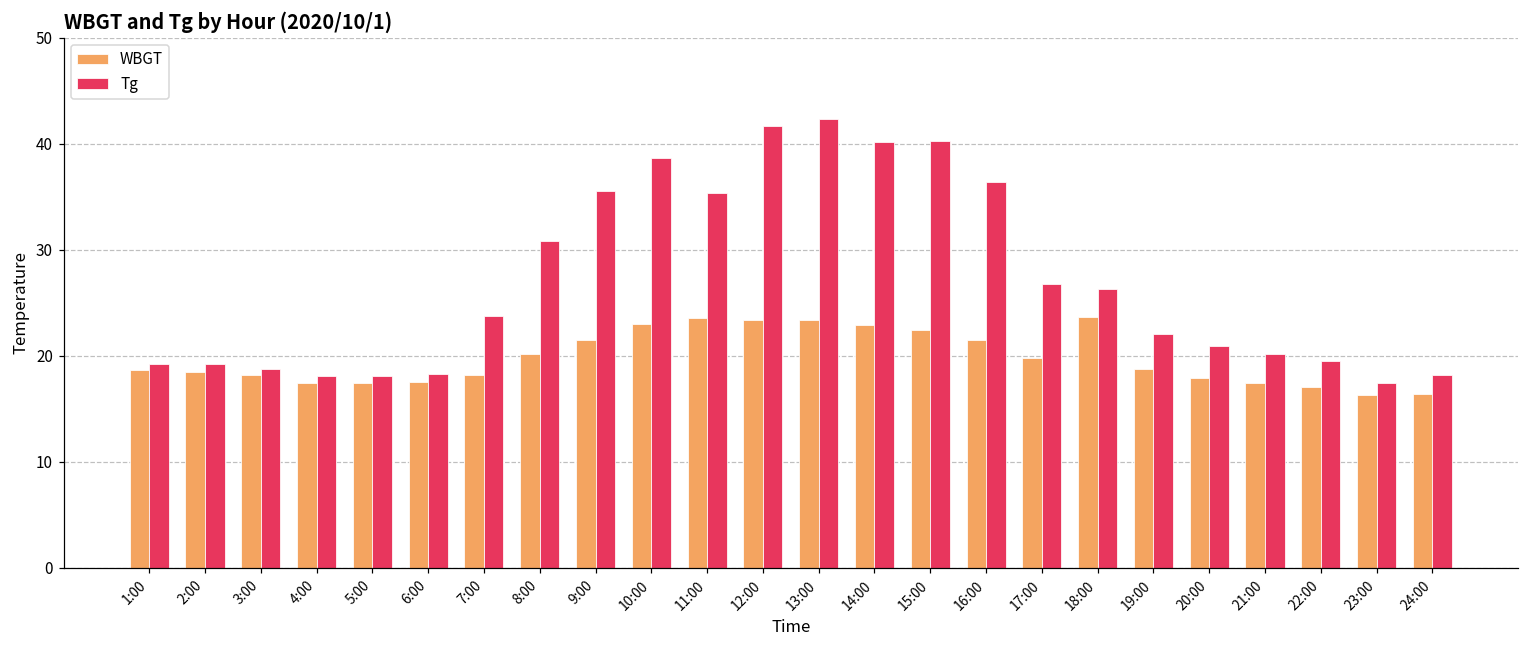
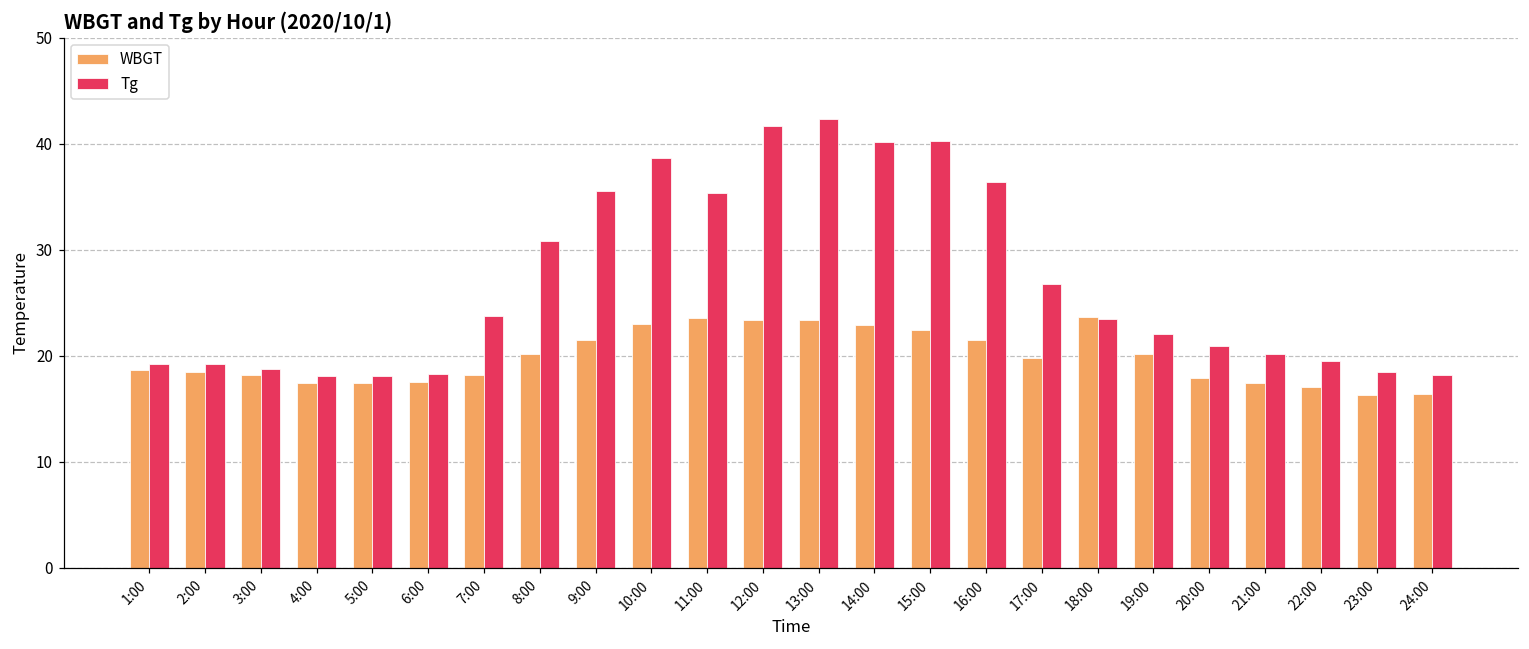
Tg, 18:00: 26 -> 24
WBGT, 19:00: 19 -> 20
Tg, 23:00: 17 -> 19
